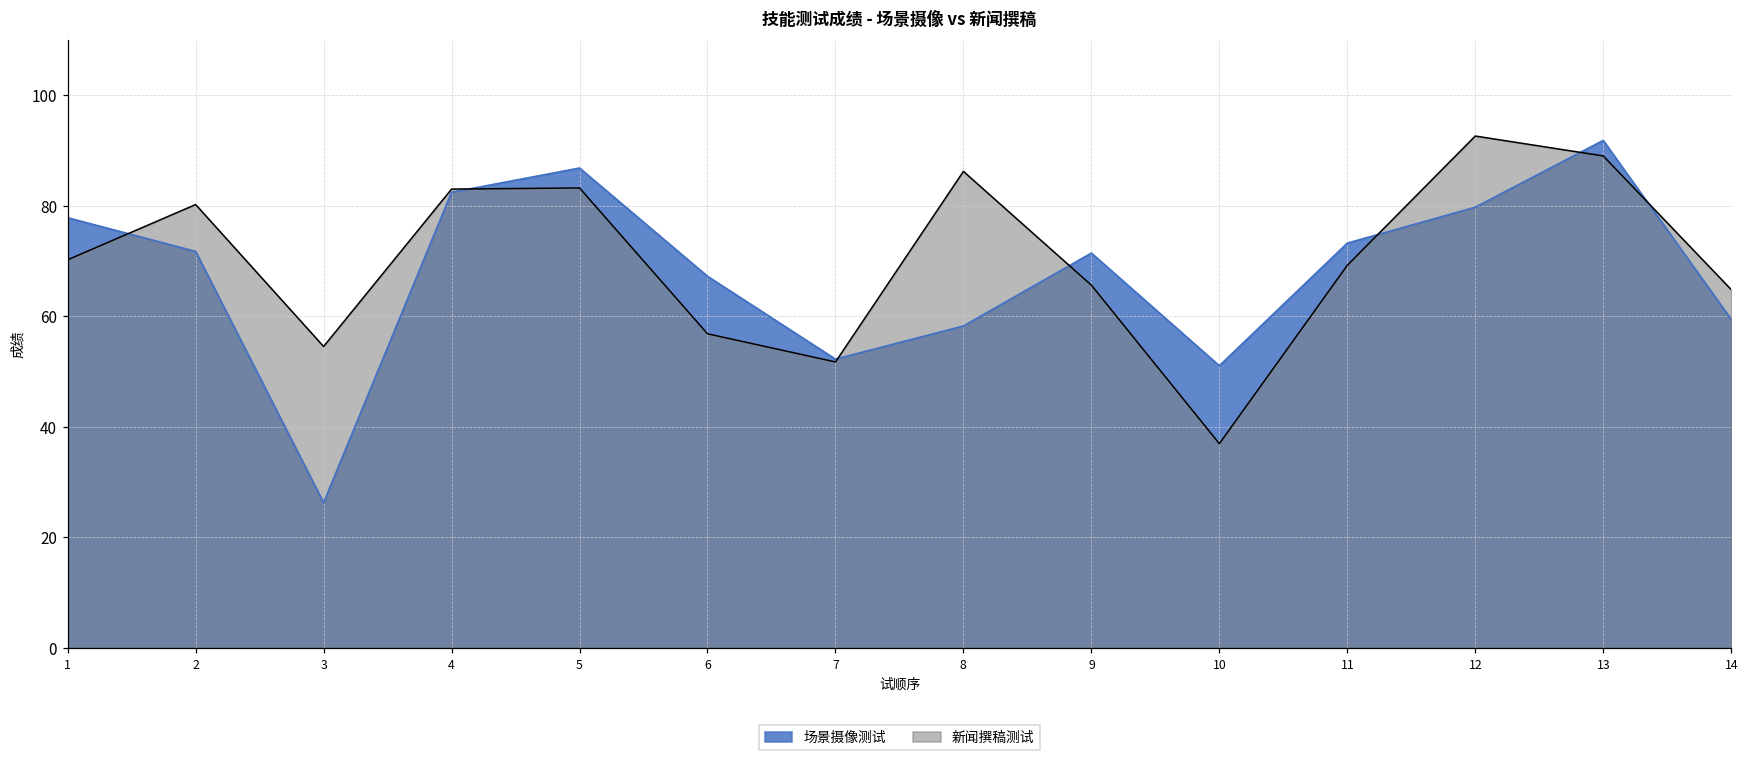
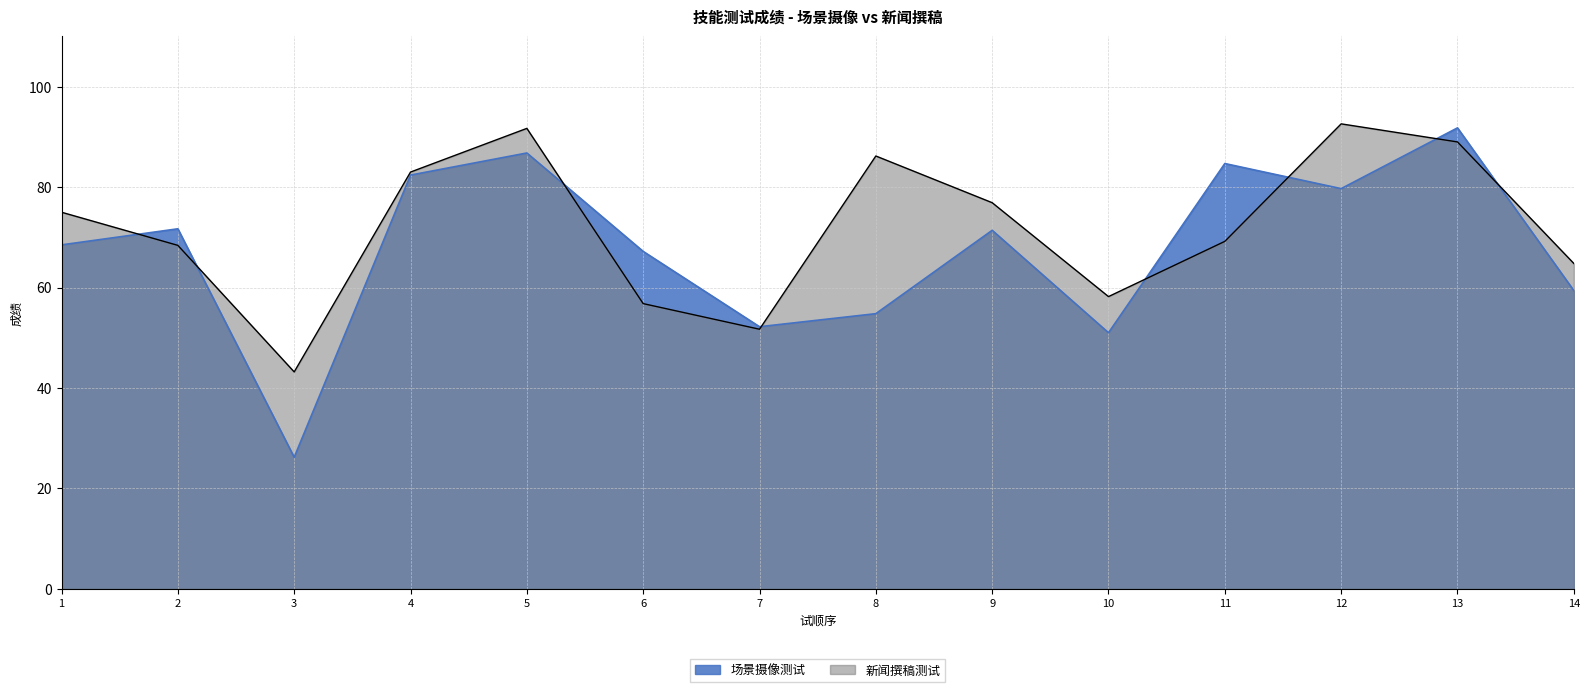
场景摄像测试, 1: 78 -> 69
新闻撰稿测试, 1: 70 -> 75
新闻撰稿测试, 2: 80 -> 68
新闻撰稿测试, 3: 55 -> 43
新闻撰稿测试, 5: 83 -> 92
场景摄像测试, 8: 58 -> 55
新闻撰稿测试, 9: 66 -> 77
新闻撰稿测试, 10: 37 -> 58
场景摄像测试, 11: 73 -> 85
